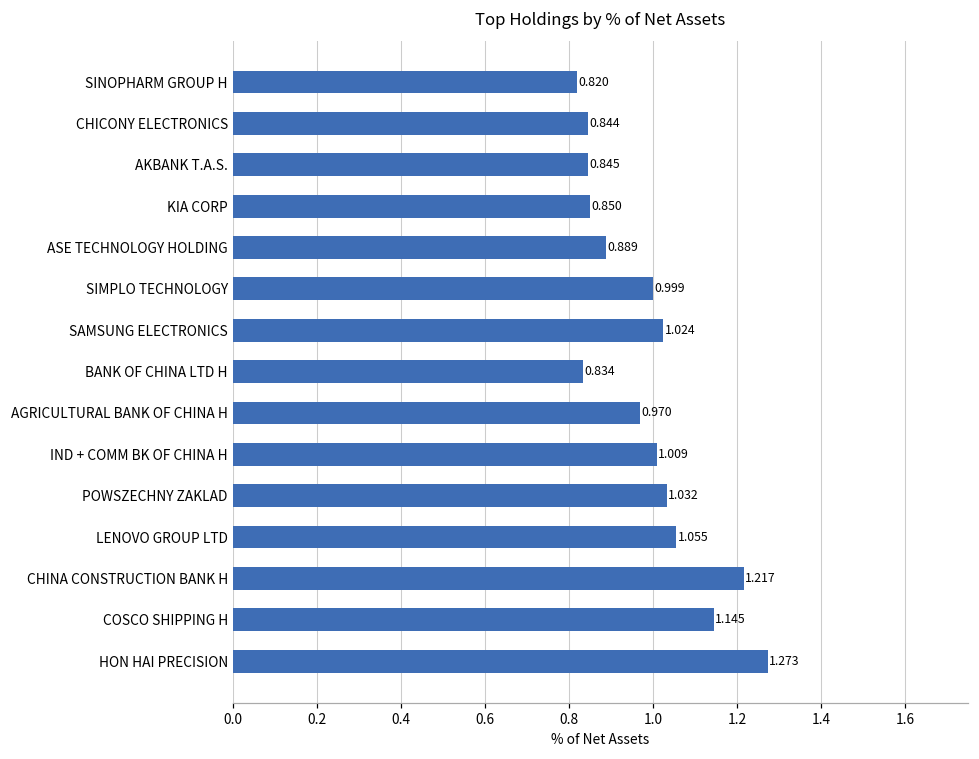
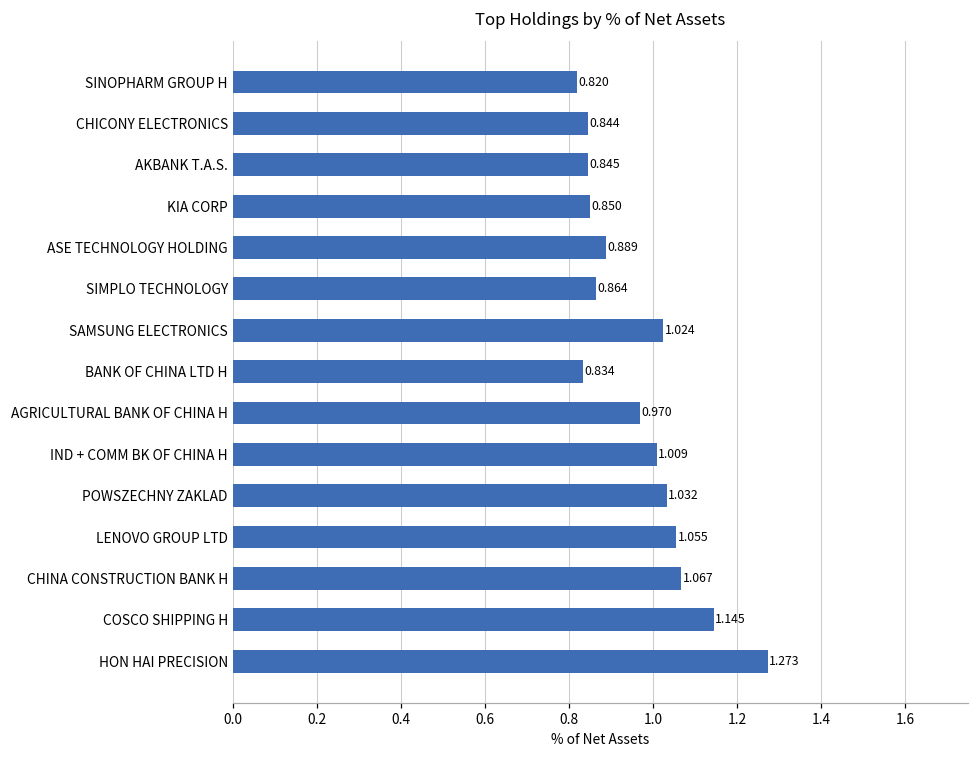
SIMPLO TECHNOLOGY: 0.999 -> 0.864
CHINA CONSTRUCTION BANK H: 1.217 -> 1.067
